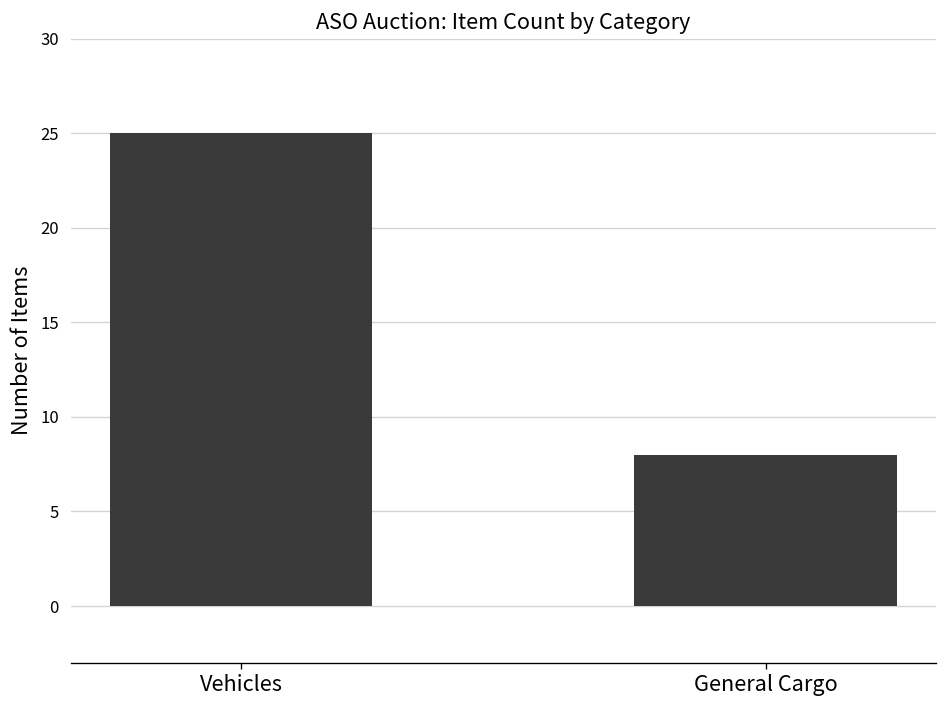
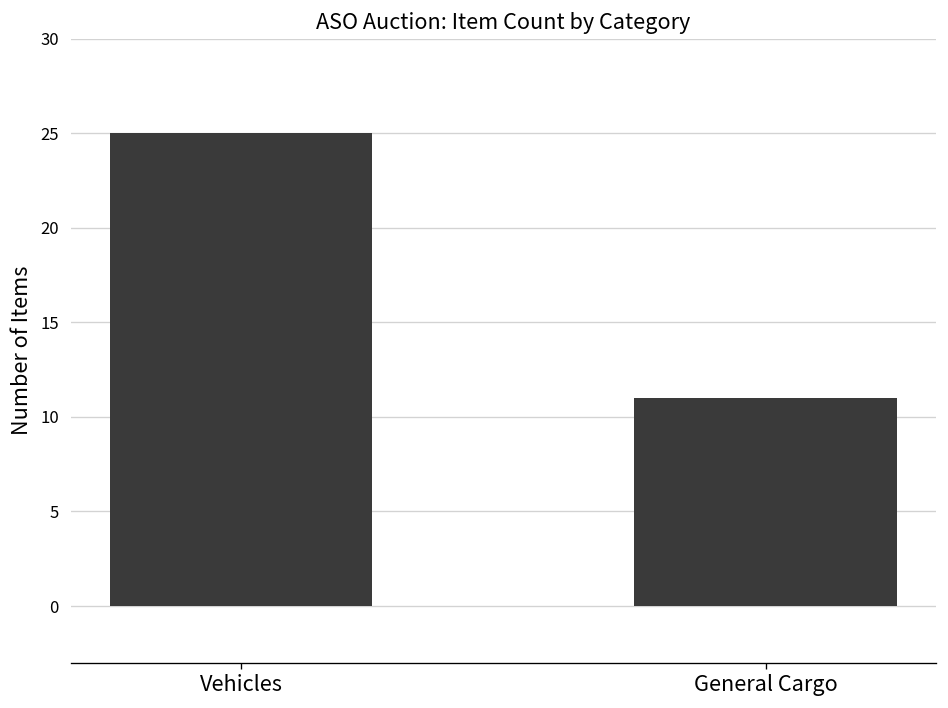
General Cargo: 8 -> 11
